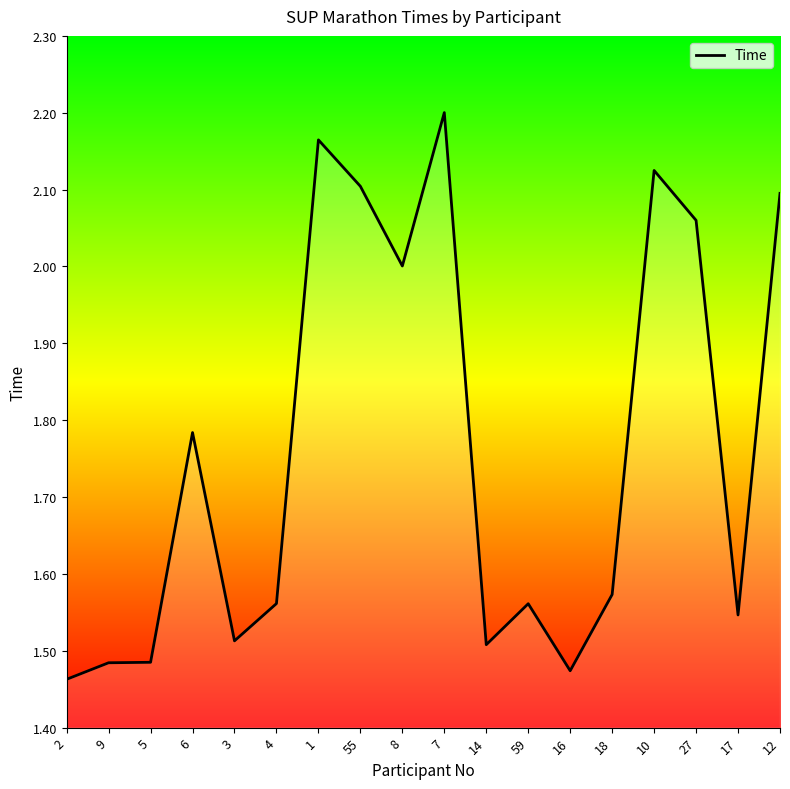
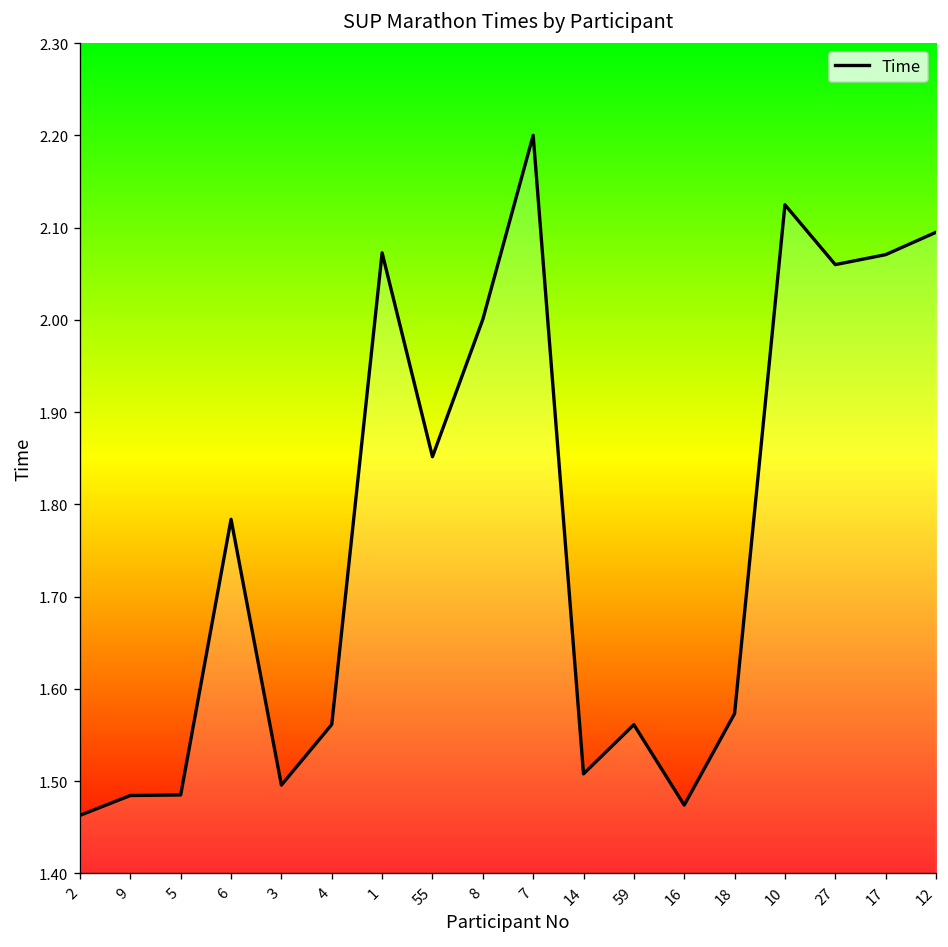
3: 1.51 -> 1.50
1: 2.16 -> 2.07
55: 2.10 -> 1.85
17: 1.55 -> 2.07
